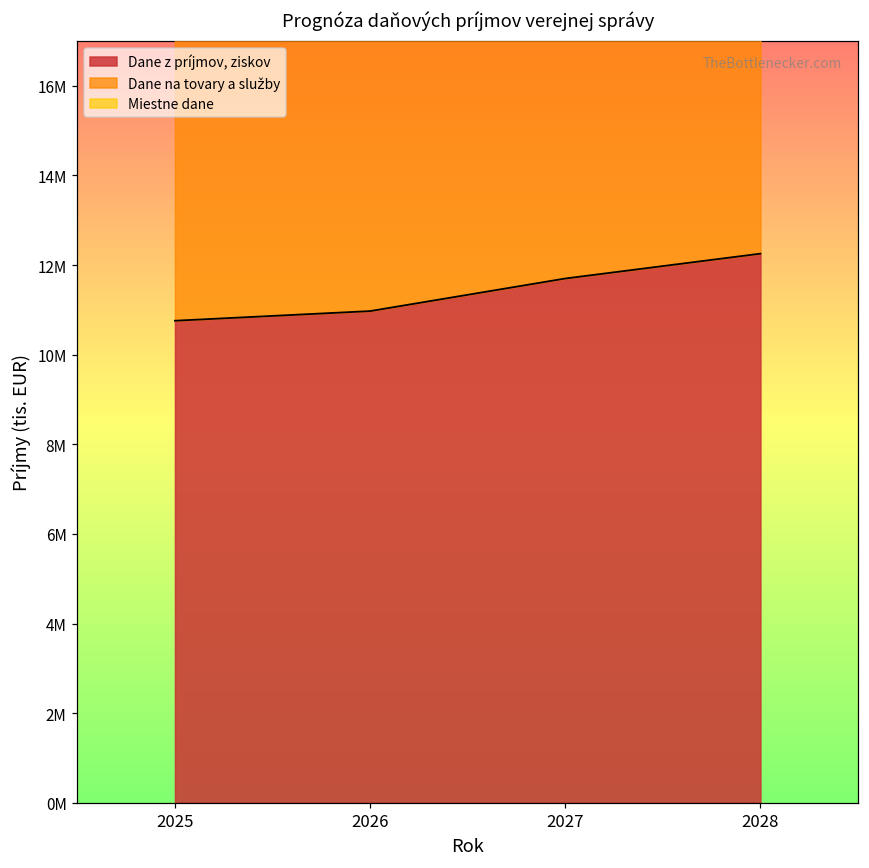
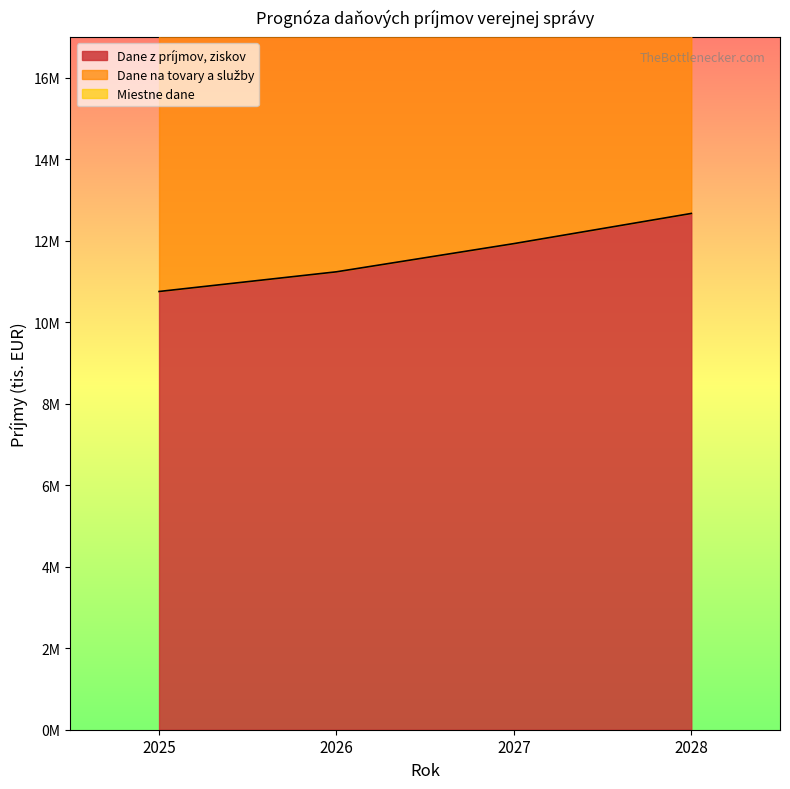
Dane z príjmov, ziskov, 2026: 11000000 -> 11200000
Dane z príjmov, ziskov, 2027: 11700000 -> 11900000
Dane z príjmov, ziskov, 2028: 12300000 -> 12700000
